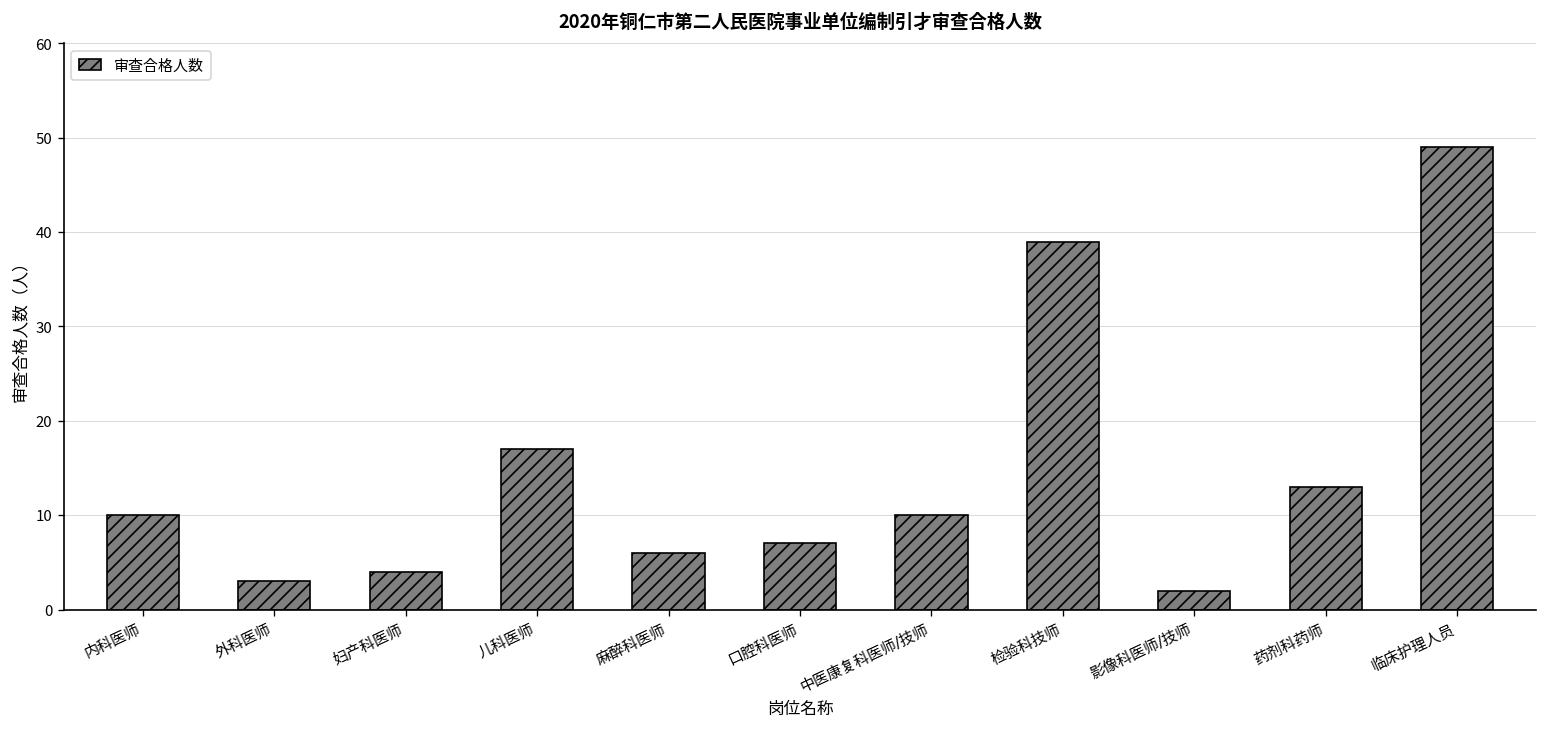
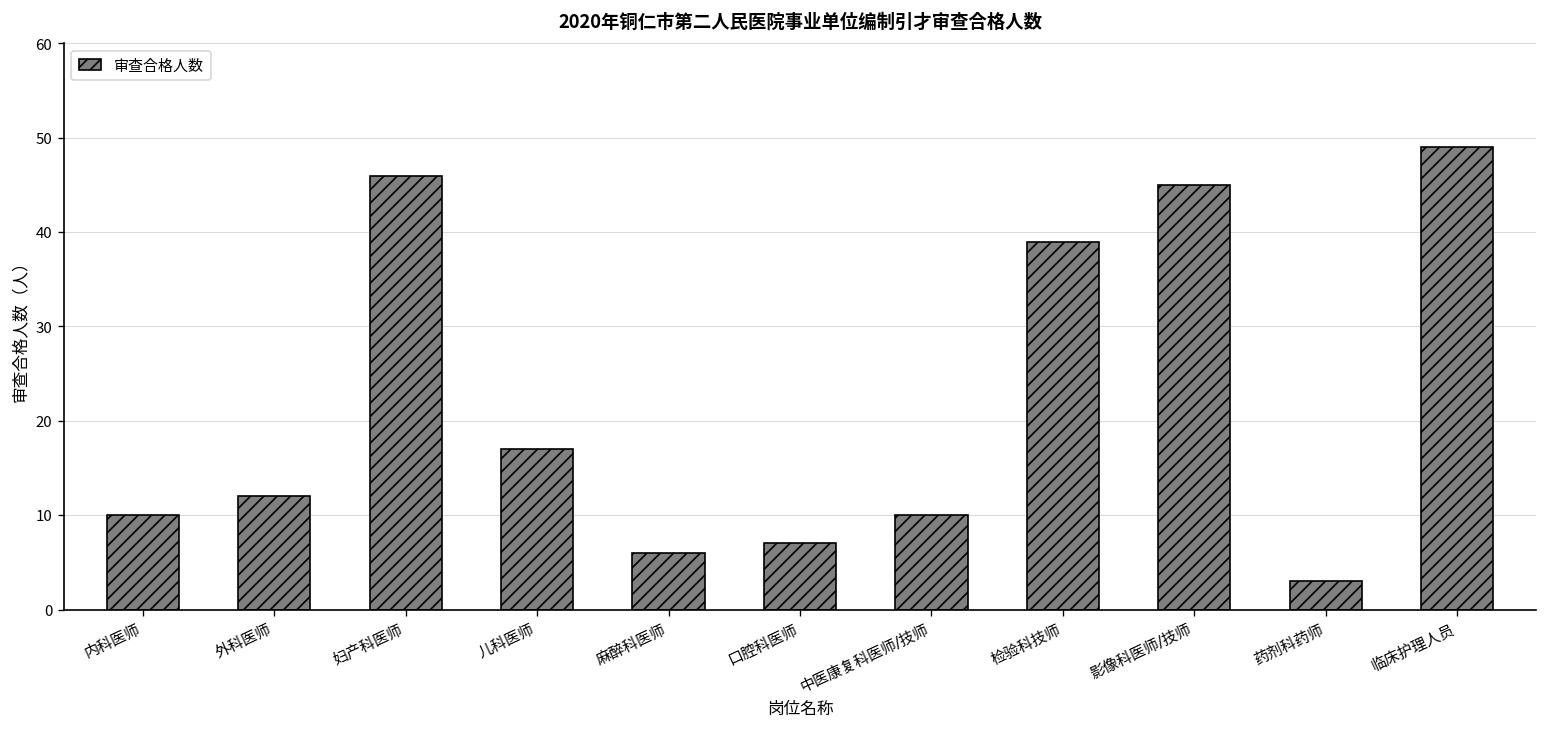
外科医师: 3 -> 12
妇产科医师: 4 -> 46
影像科医师/技师: 2 -> 45
药剂科药师: 13 -> 3
